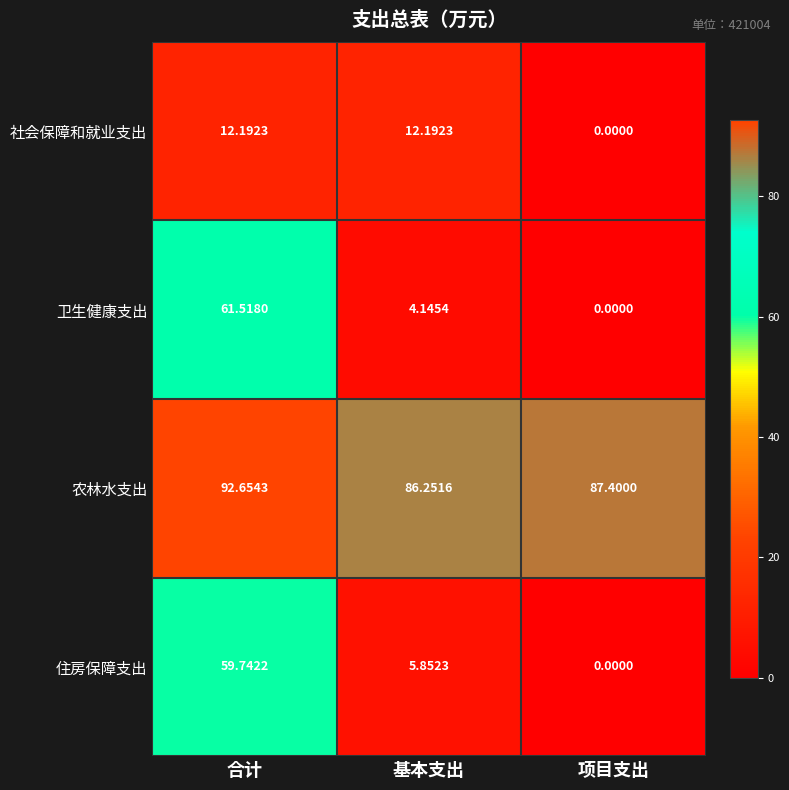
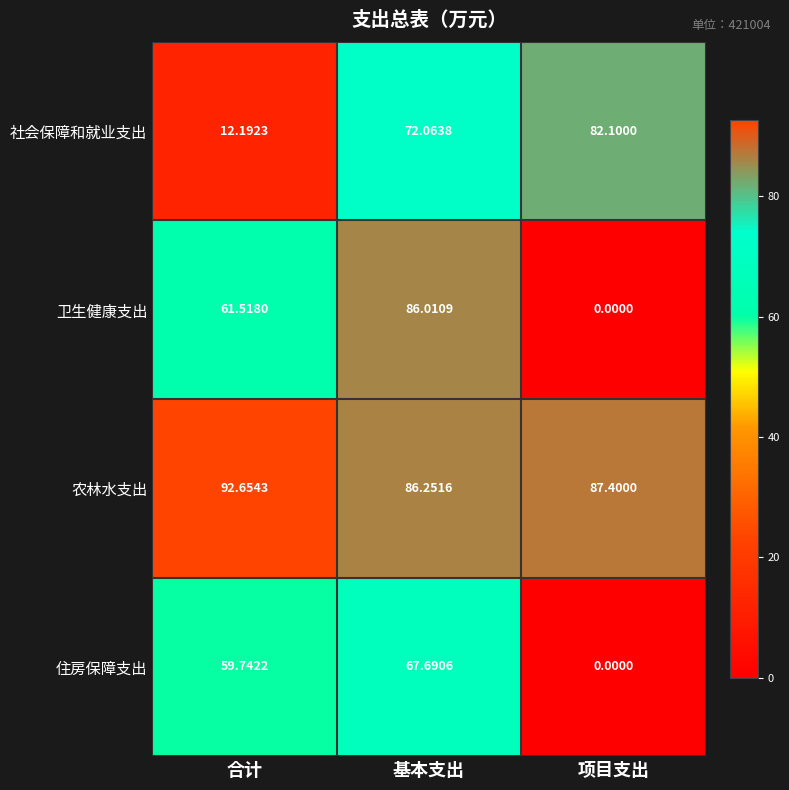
社会保障和就业支出, 基本支出: 12.1923 -> 72.0638
社会保障和就业支出, 项目支出: 0.0000 -> 82.1000
卫生健康支出, 基本支出: 4.1454 -> 86.0109
住房保障支出, 基本支出: 5.8523 -> 67.6906
